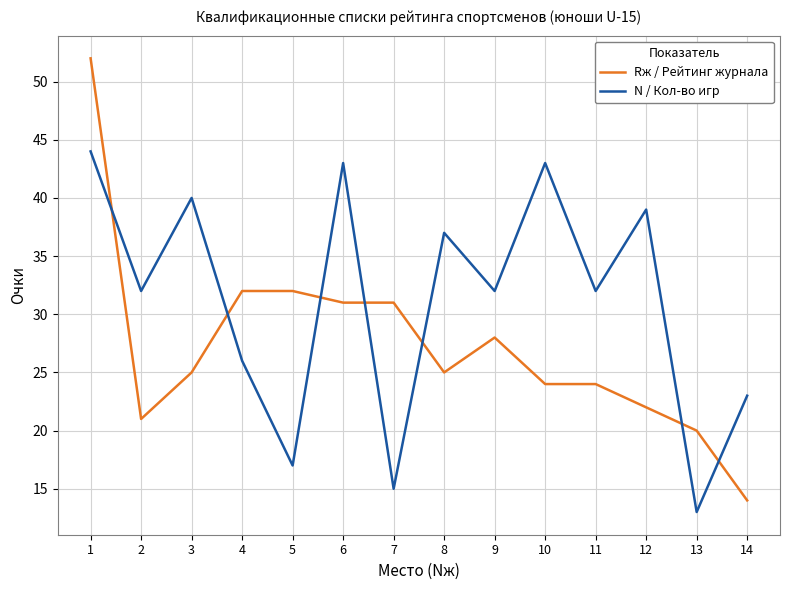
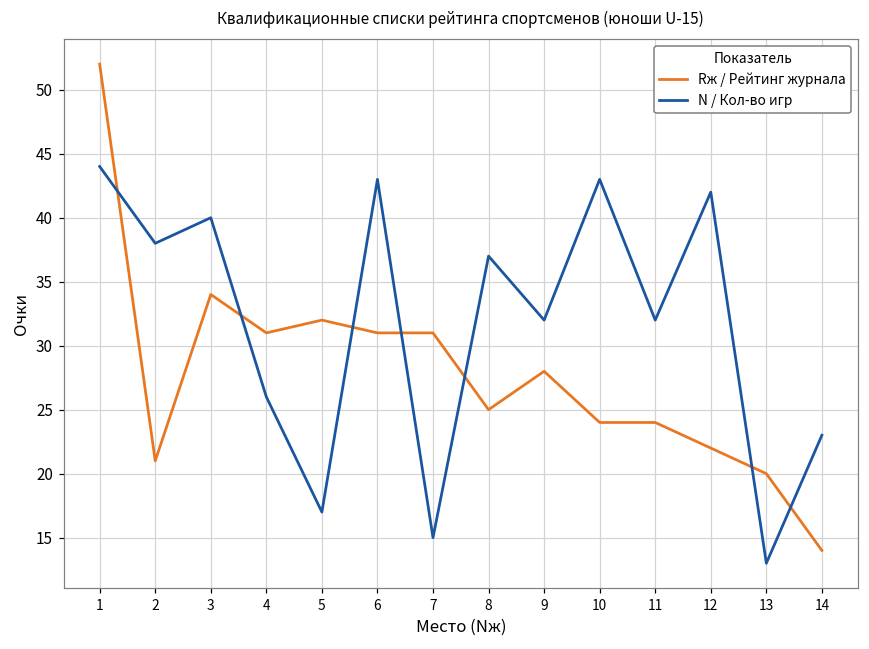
N / Кол-во игр, 2: 32 -> 38
Rж / Рейтинг журнала, 3: 25 -> 34
Rж / Рейтинг журнала, 4: 32 -> 31
N / Кол-во игр, 12: 39 -> 42
